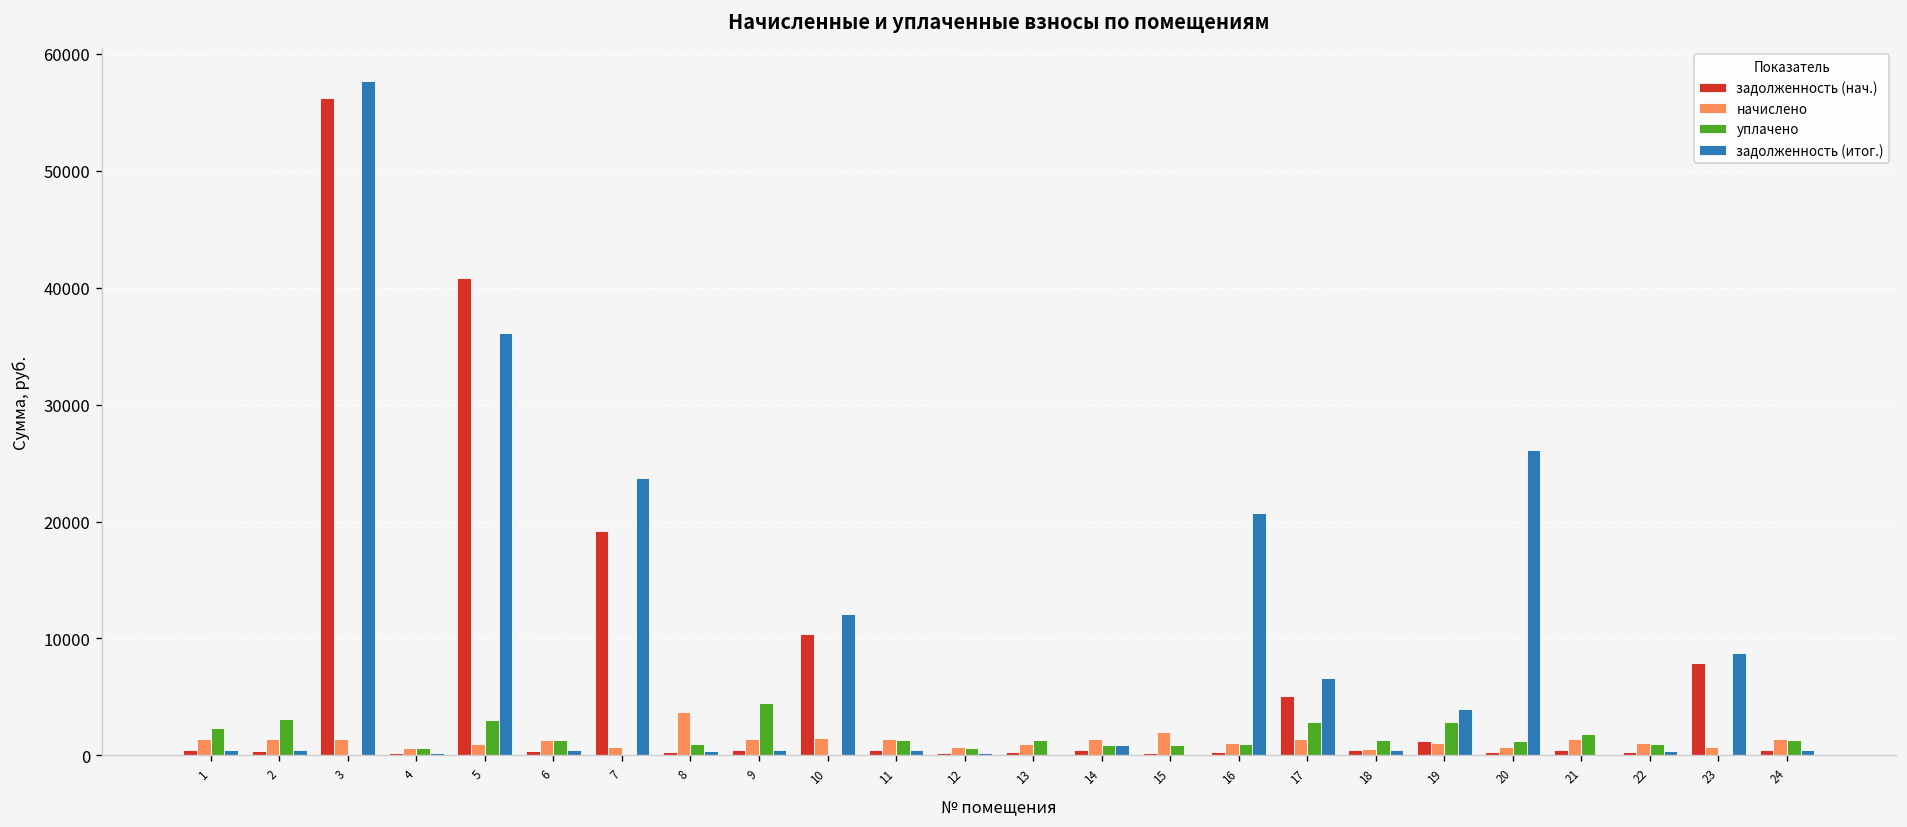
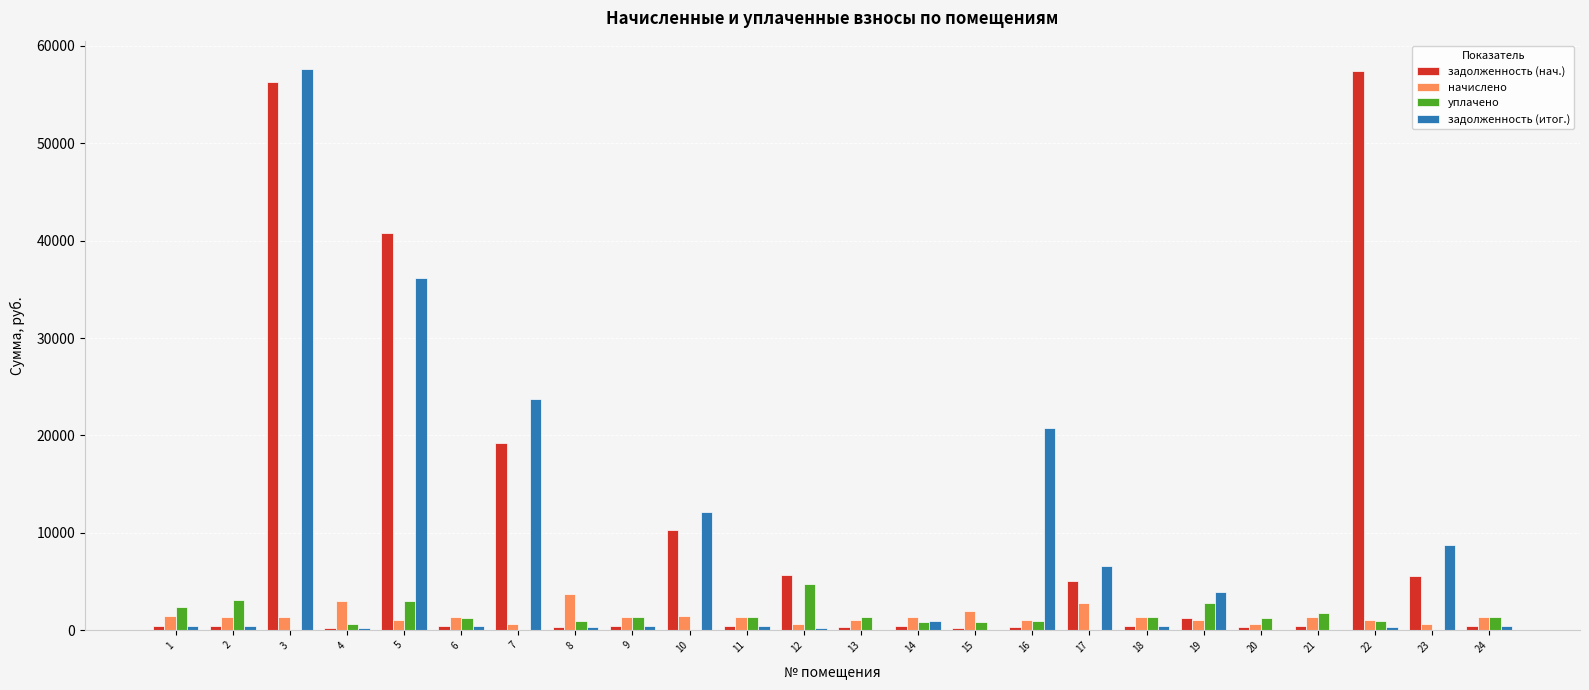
начислено, 4: 1000 -> 3000
уплачено, 9: 4000 -> 1000
задолженность (нач.), 12: 0 -> 6000
уплачено, 12: 1000 -> 5000
начислено, 17: 1000 -> 3000
уплачено, 17: 3000 -> 0
начислено, 18: 600 -> 1400
задолженность (итог.), 20: 26000 -> 0
задолженность (нач.), 22: 0 -> 57000
задолженность (нач.), 23: 8000 -> 6000
